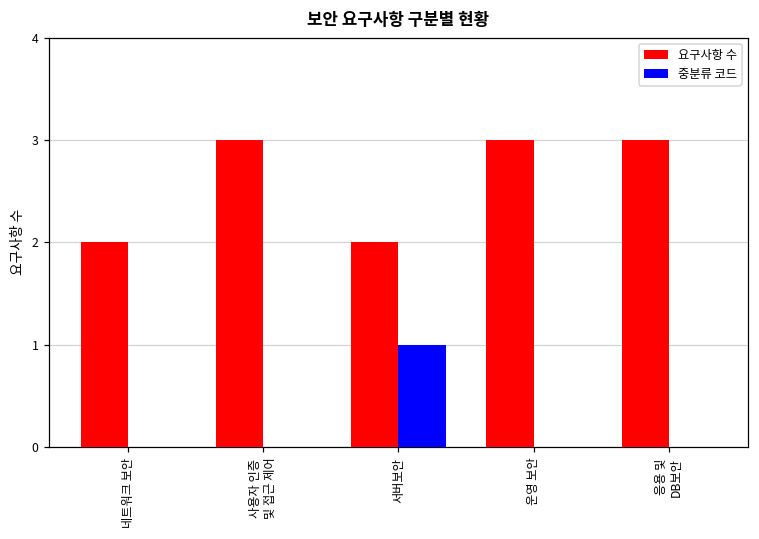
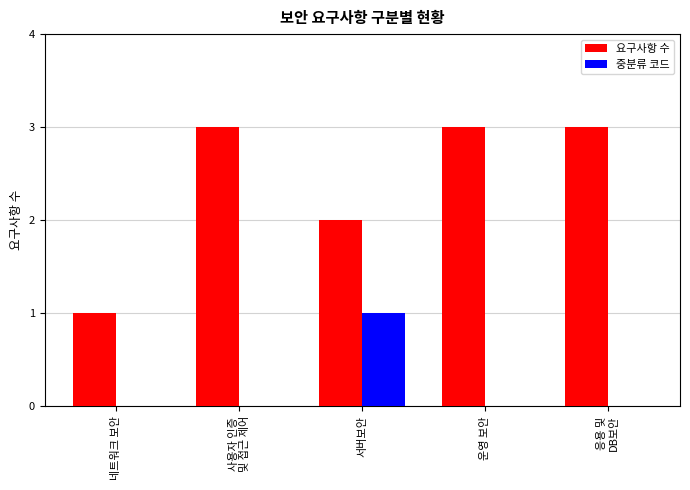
요구사항 수, 네트워크 보안: 2 -> 1
